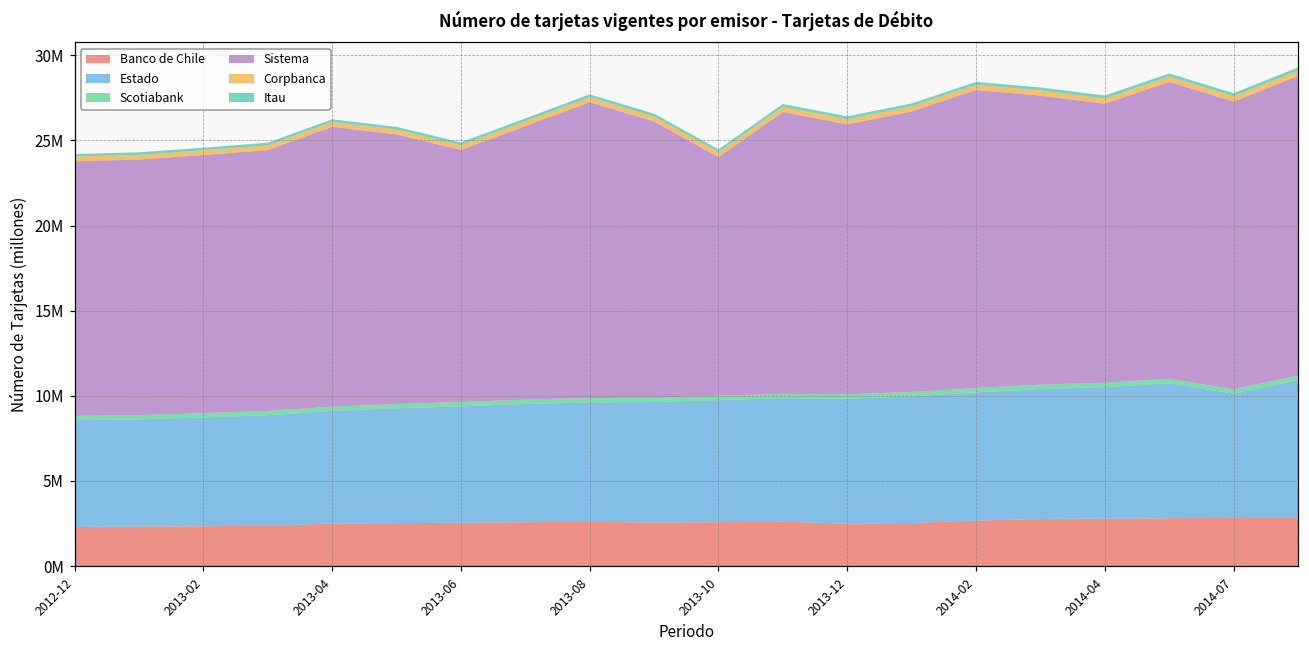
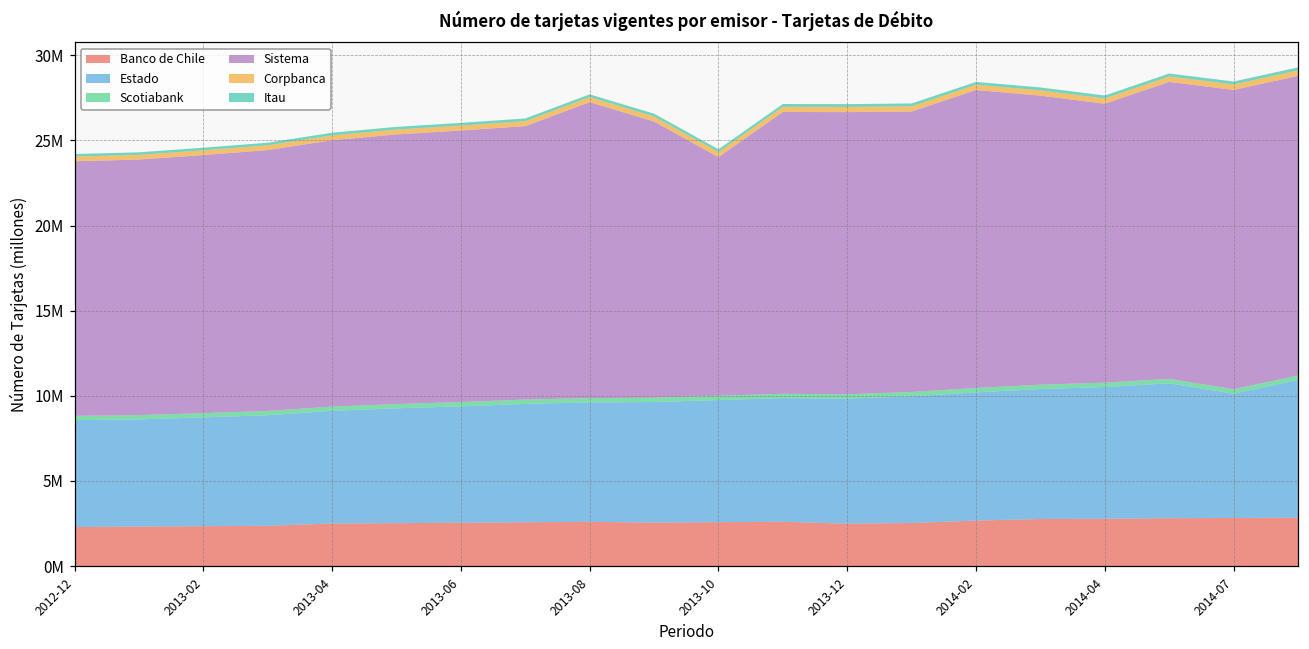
Sistema, 2013-04: 16400000 -> 15600000
Sistema, 2013-06: 14800000 -> 16000000
Sistema, 2013-12: 15900000 -> 16600000
Sistema, 2014-07: 16900000 -> 17600000
